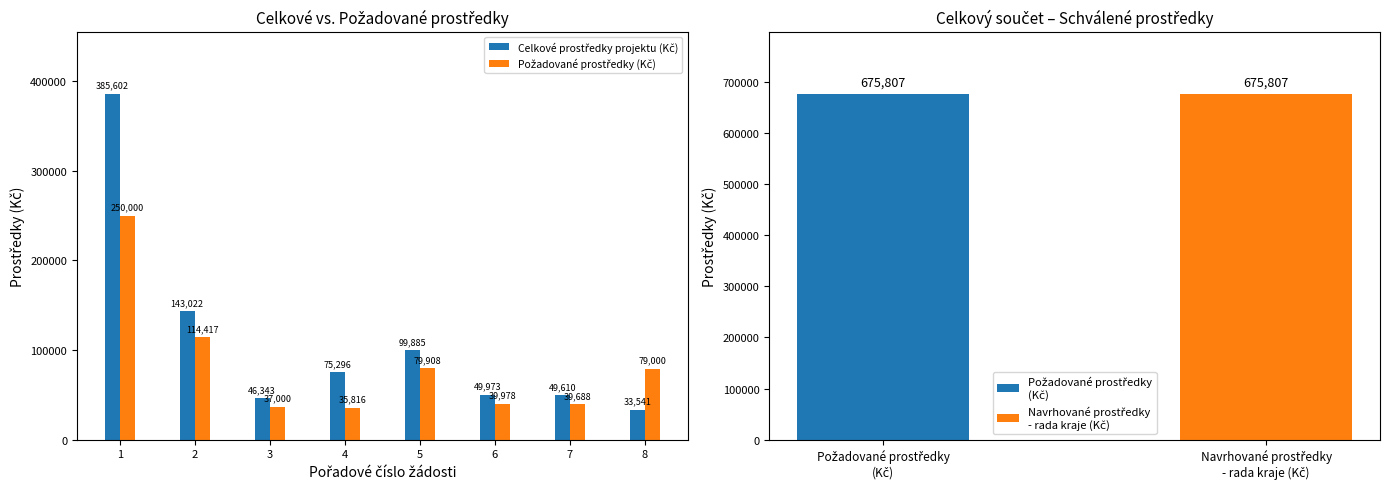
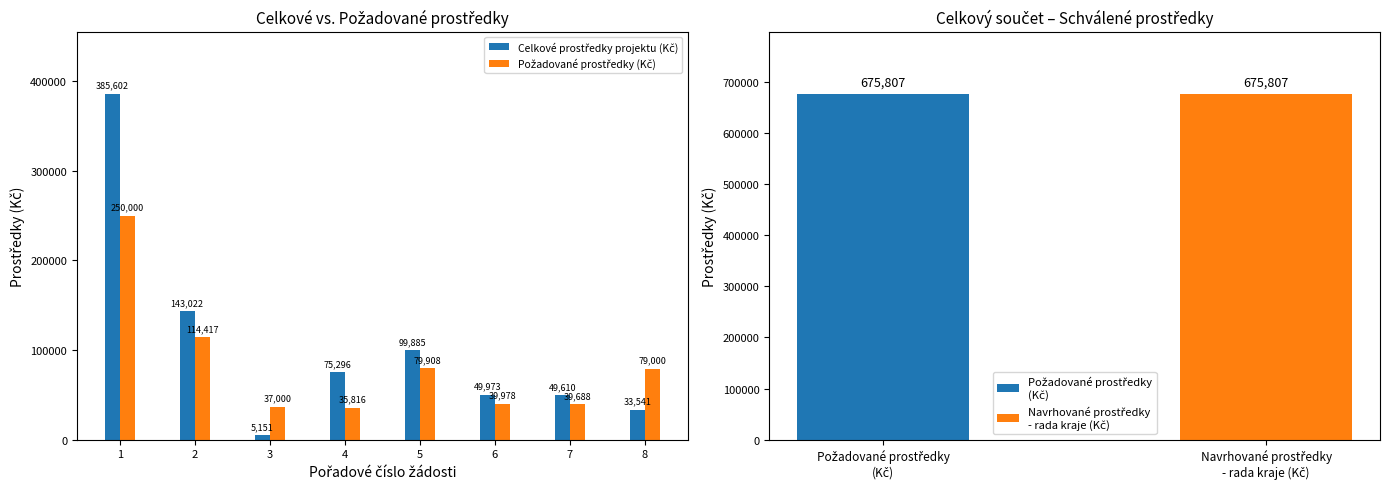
Celkové vs. Požadované prostředky, Celkové prostředky projektu (Kč), 3: 46,343 -> 5,151
